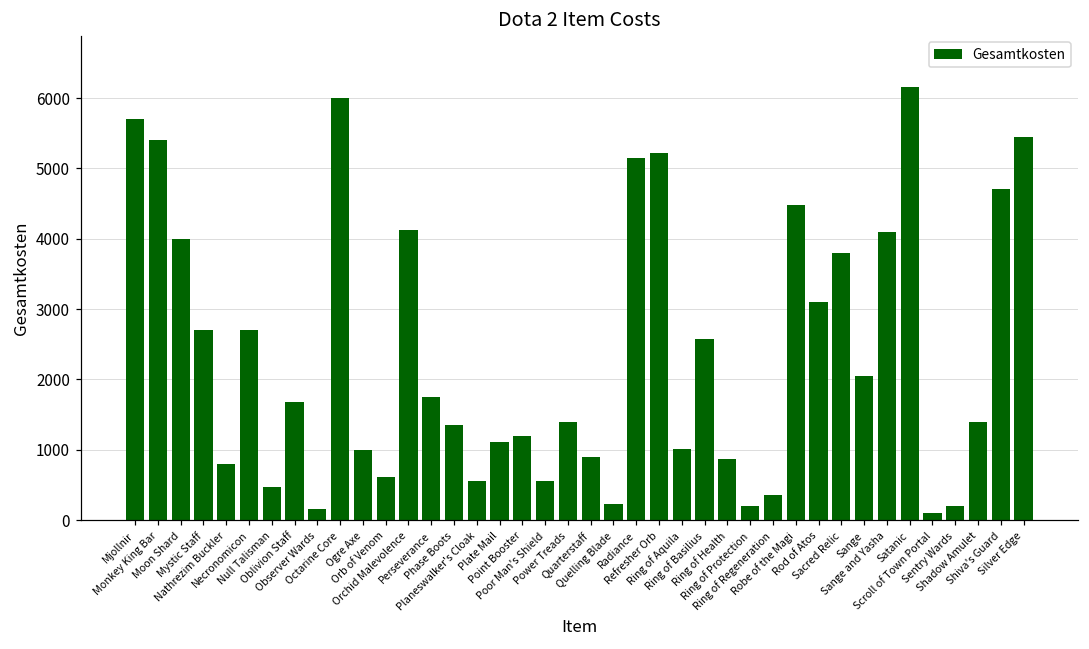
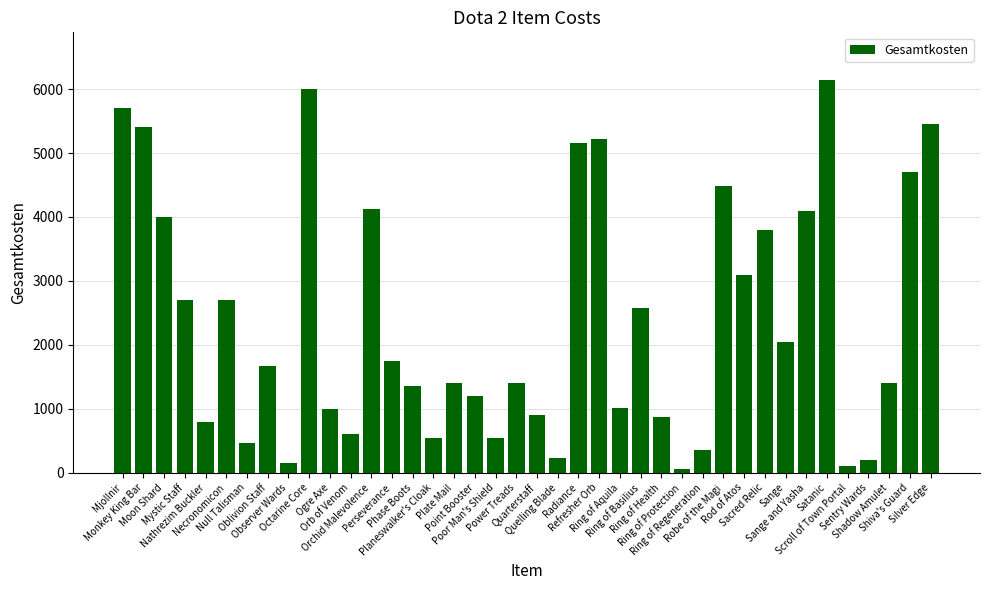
Plate Mail: 1100 -> 1400
Ring of Protection: 200 -> 100
